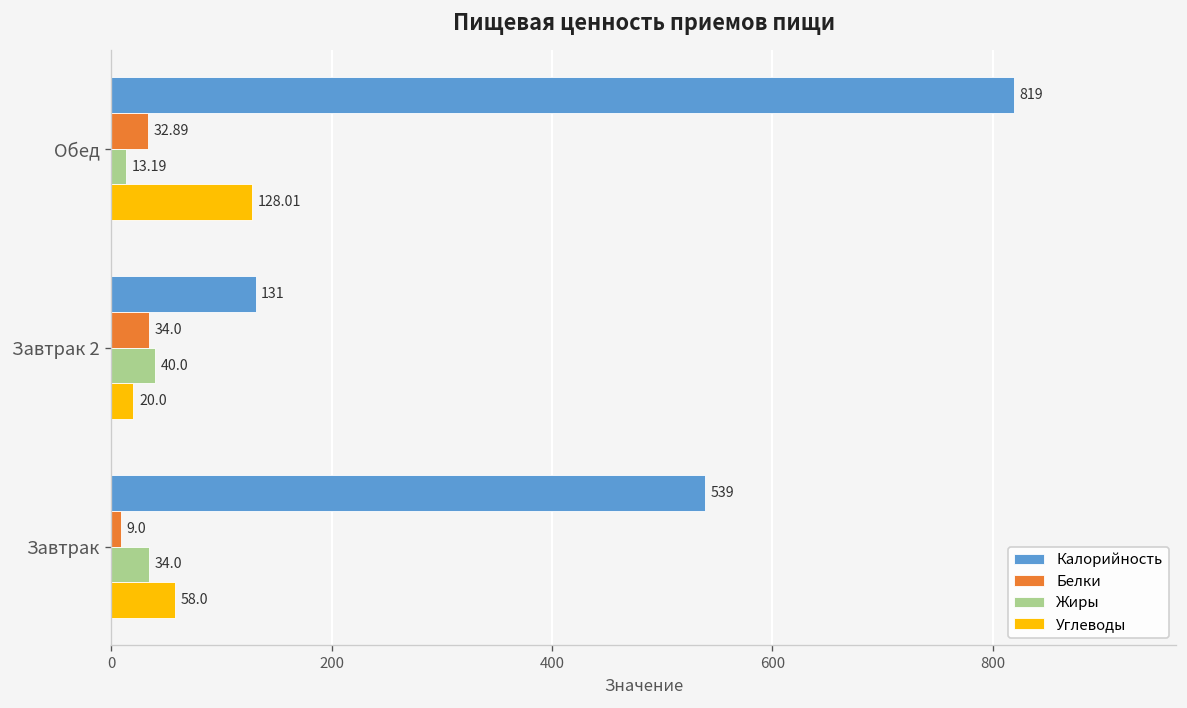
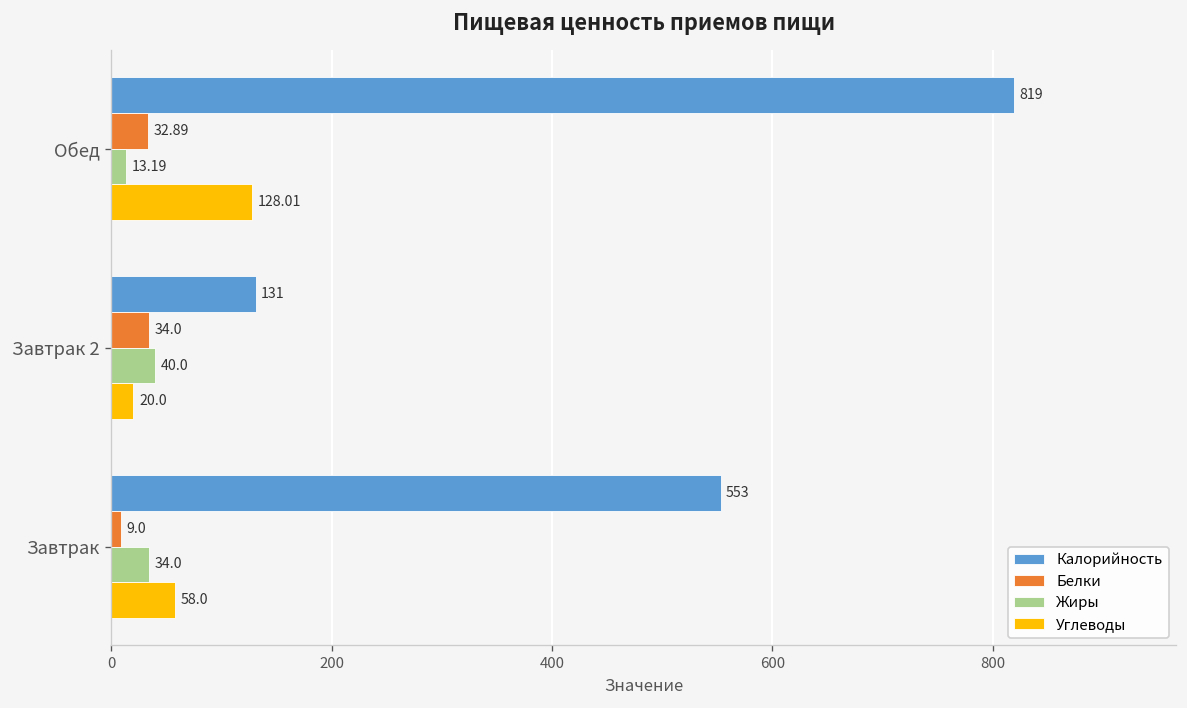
Калорийность, Завтрак: 539 -> 553
